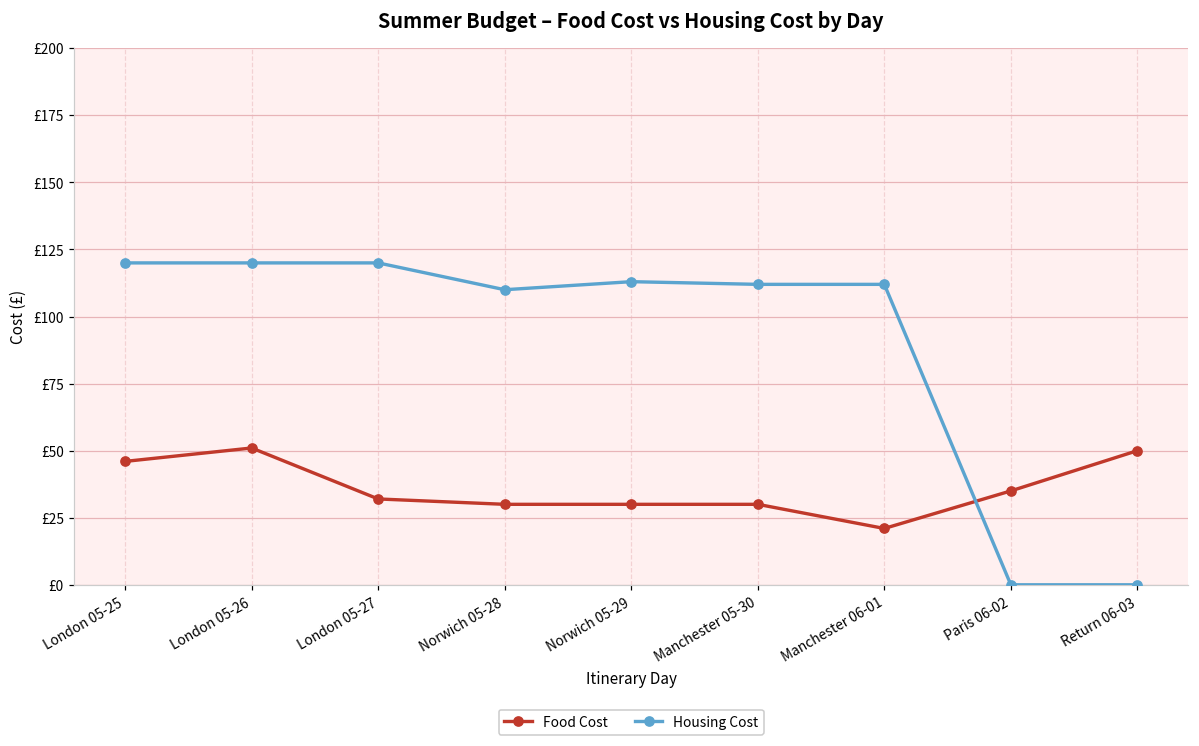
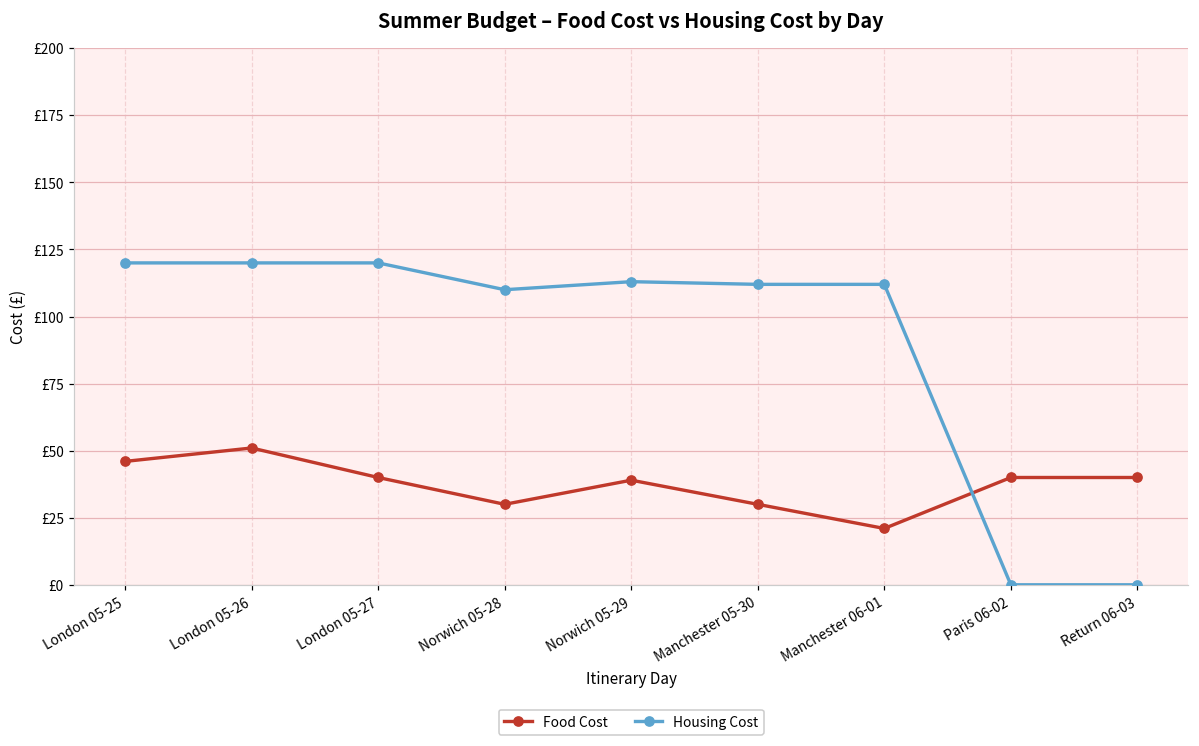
Food Cost, London 05-27: £32 -> £40
Food Cost, Norwich 05-29: £30 -> £39
Food Cost, Paris 06-02: £35 -> £40
Food Cost, Return 06-03: £50 -> £40
